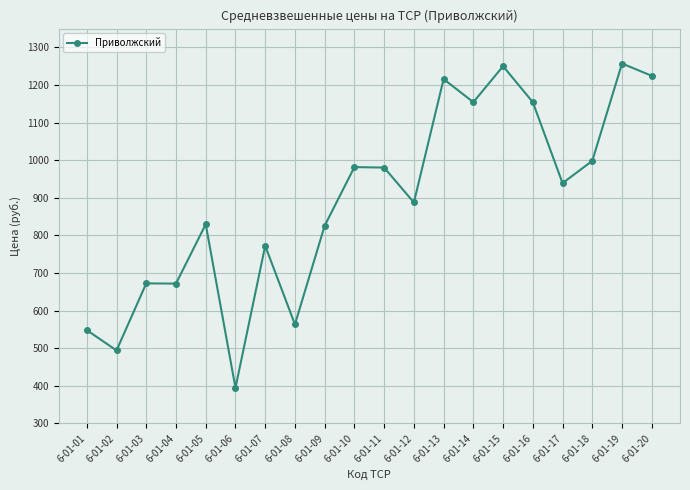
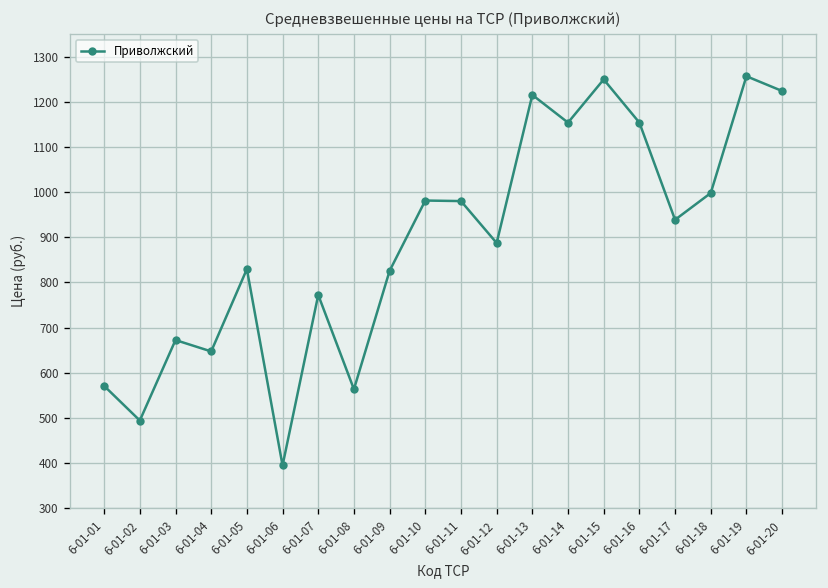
6-01-01: 550 -> 570
6-01-04: 670 -> 650
